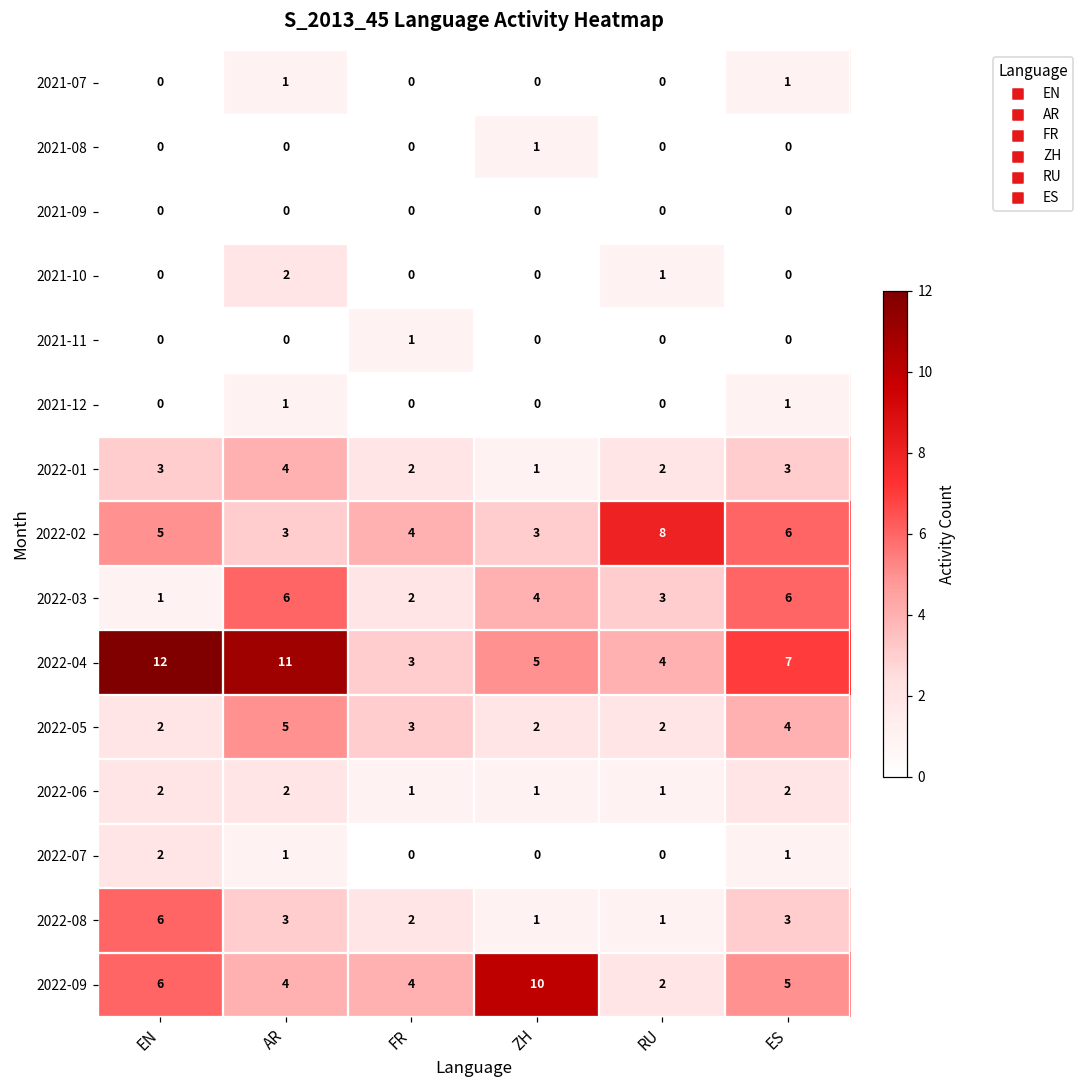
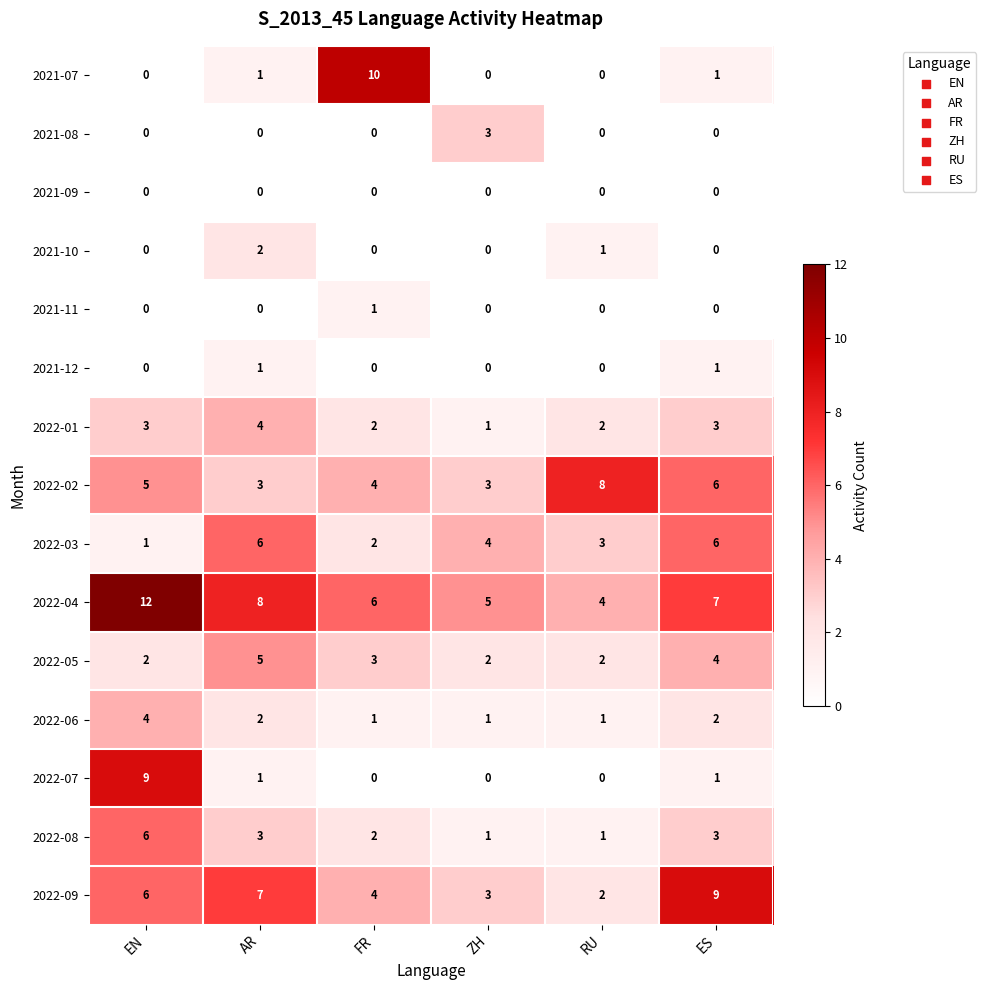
2021-07, FR: 0 -> 10
2021-08, ZH: 1 -> 3
2022-04, AR: 11 -> 8
2022-04, FR: 3 -> 6
2022-06, EN: 2 -> 4
2022-07, EN: 2 -> 9
2022-09, AR: 4 -> 7
2022-09, ZH: 10 -> 3
2022-09, ES: 5 -> 9
